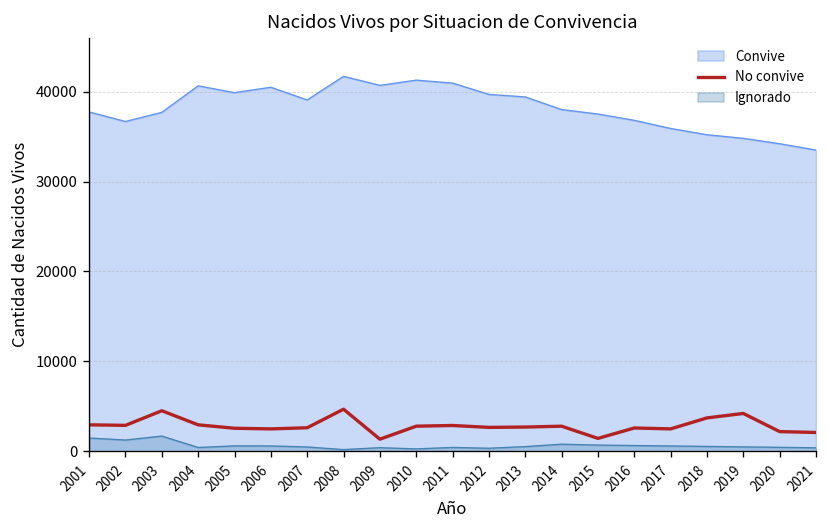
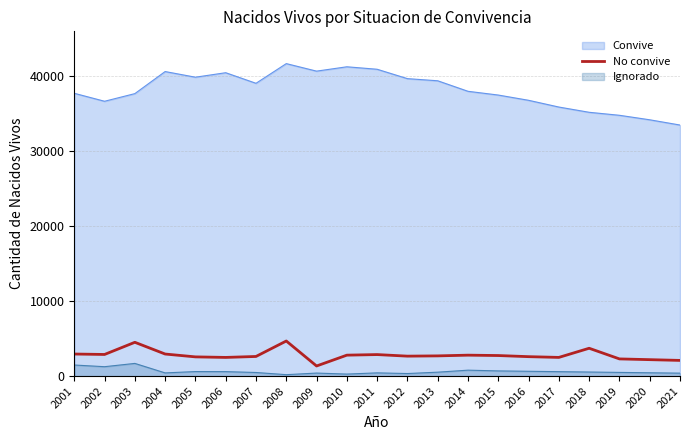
No convive, 2015: 1000 -> 3000
No convive, 2019: 4000 -> 2000
